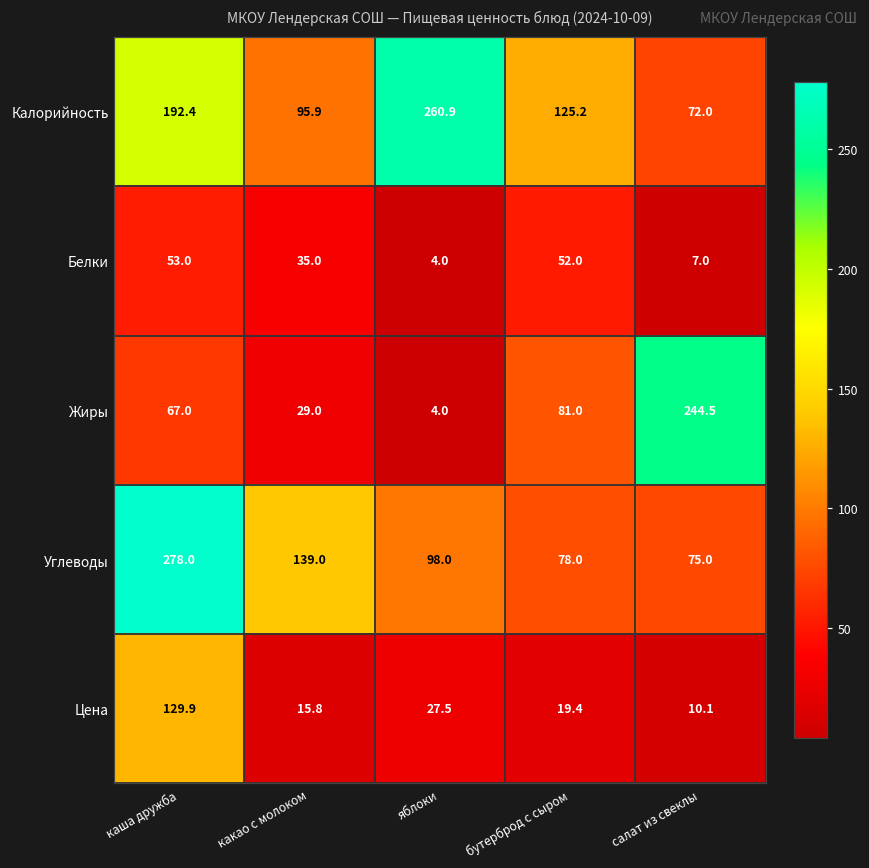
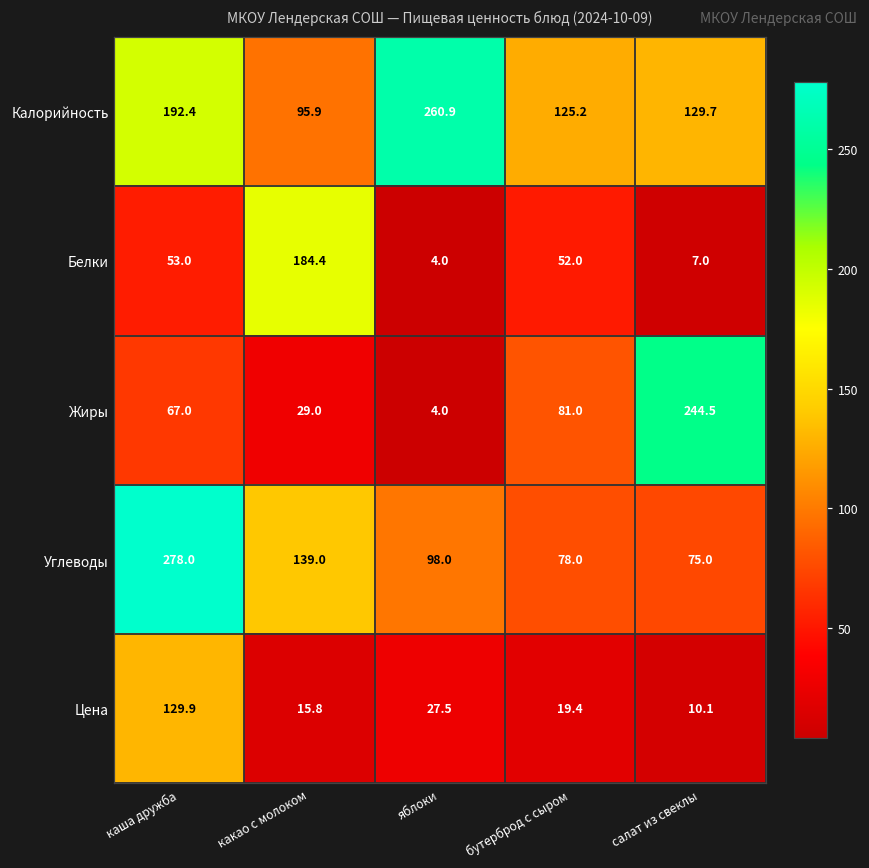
Калорийность, салат из свеклы: 72.0 -> 129.7
Белки, какао с молоком: 35.0 -> 184.4
